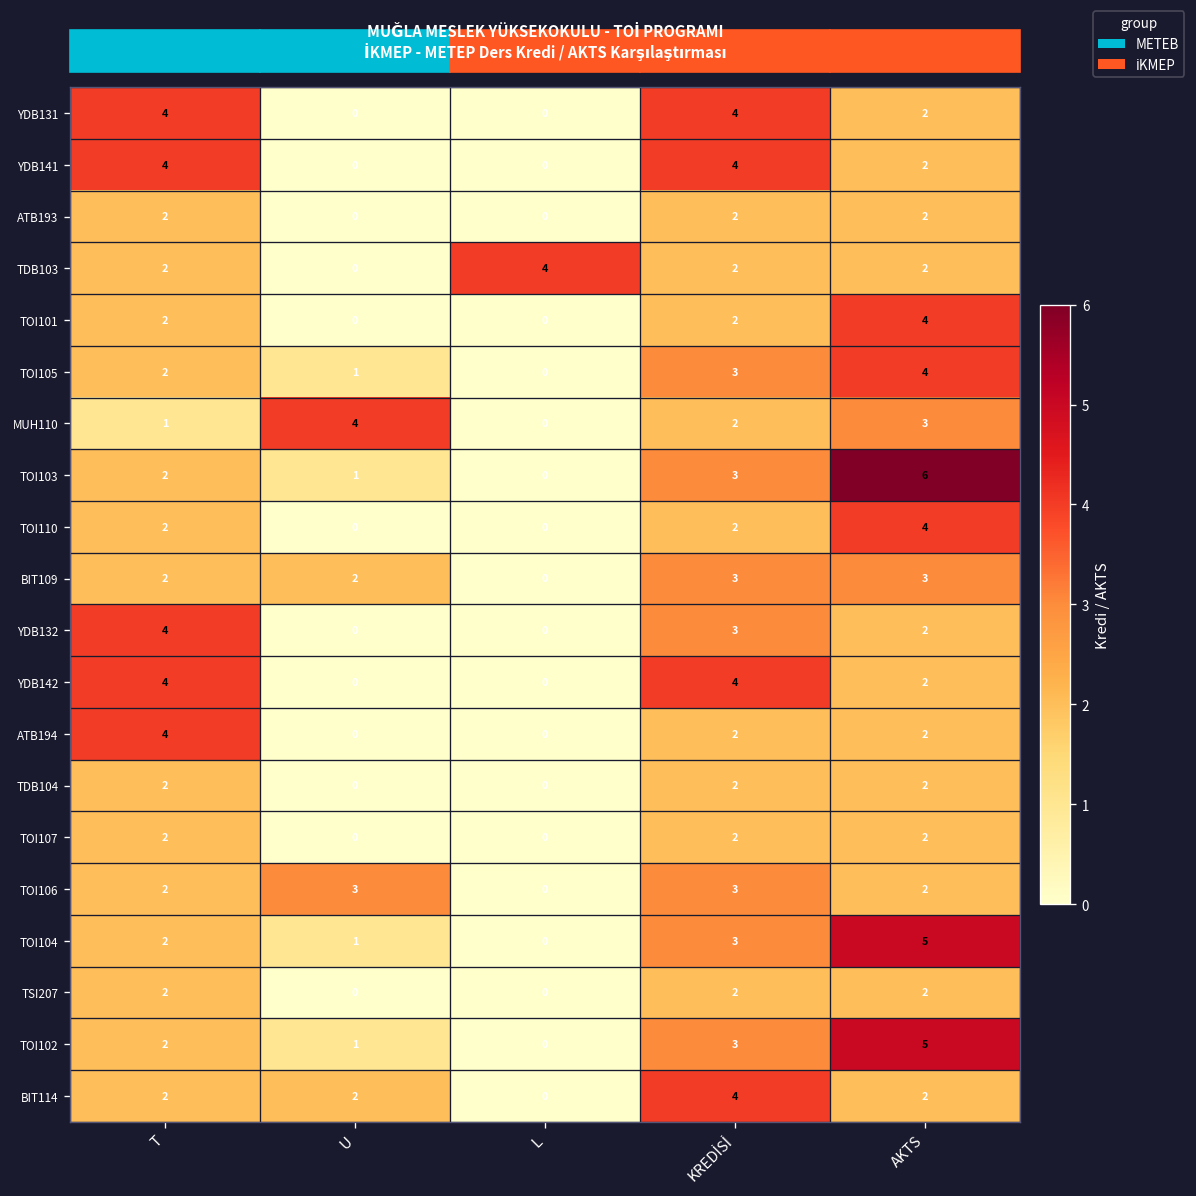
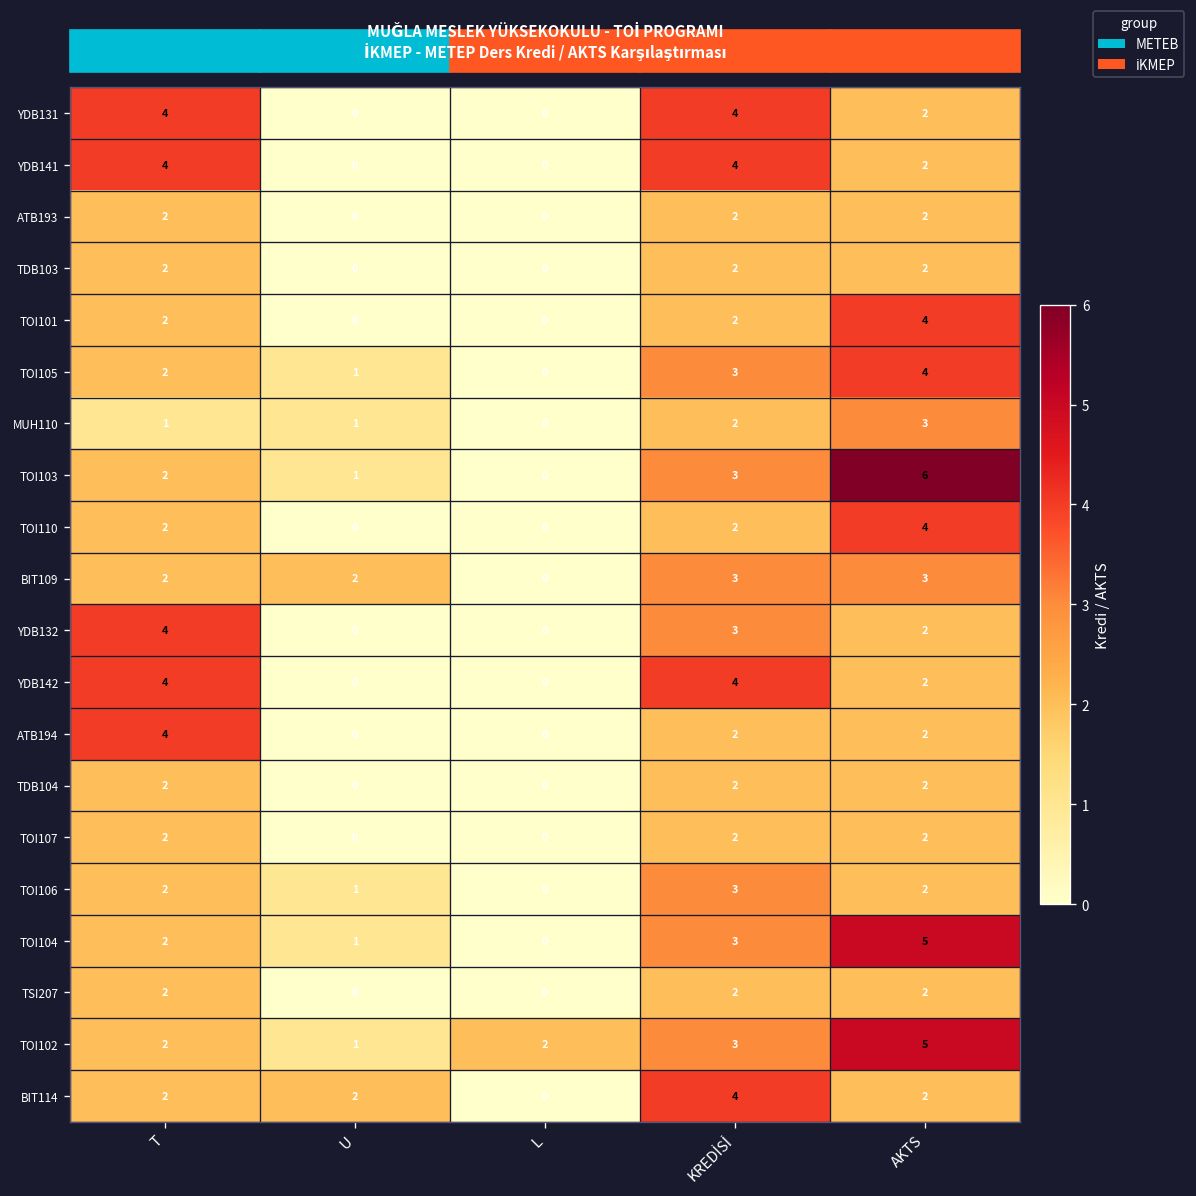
TDB103, L: 4 -> 0
MUH110, U: 4 -> 1
TOI106, U: 3 -> 1
TOI102, L: 0 -> 2
